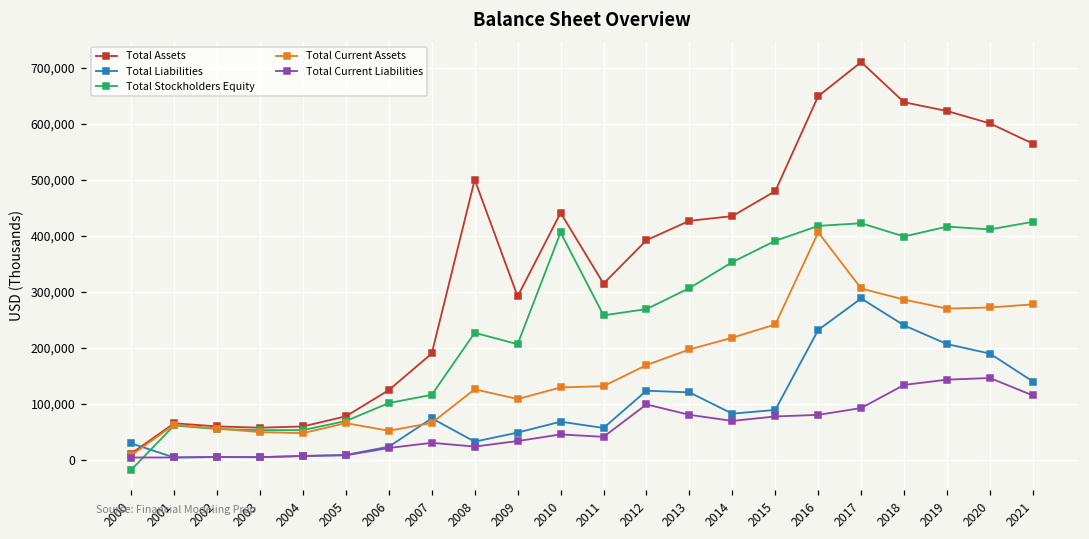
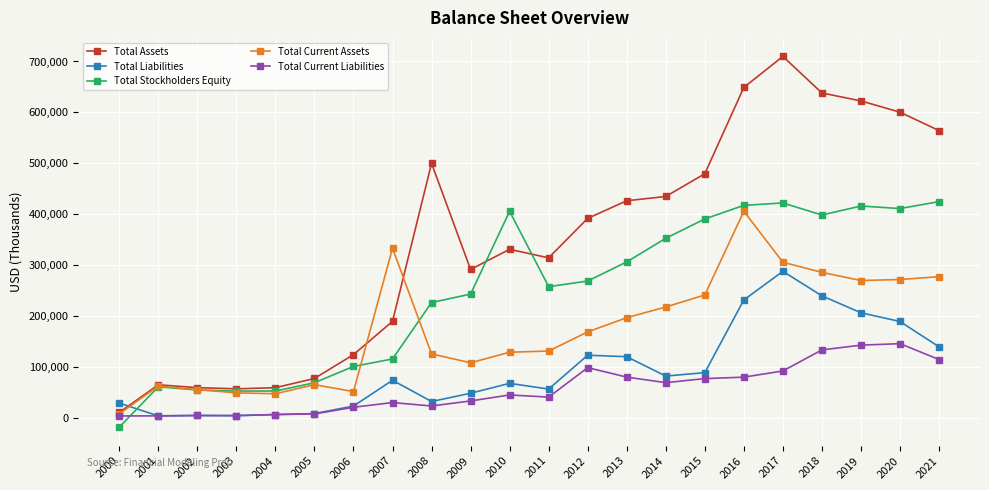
Total Current Assets, 2007: 70,000 -> 330,000
Total Stockholders Equity, 2009: 210,000 -> 240,000
Total Assets, 2010: 440,000 -> 330,000
